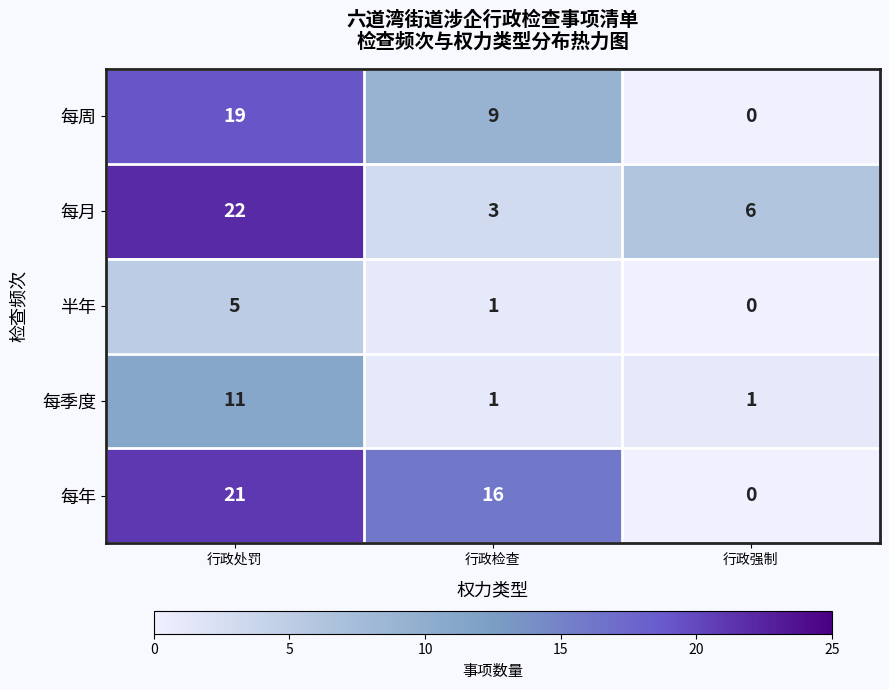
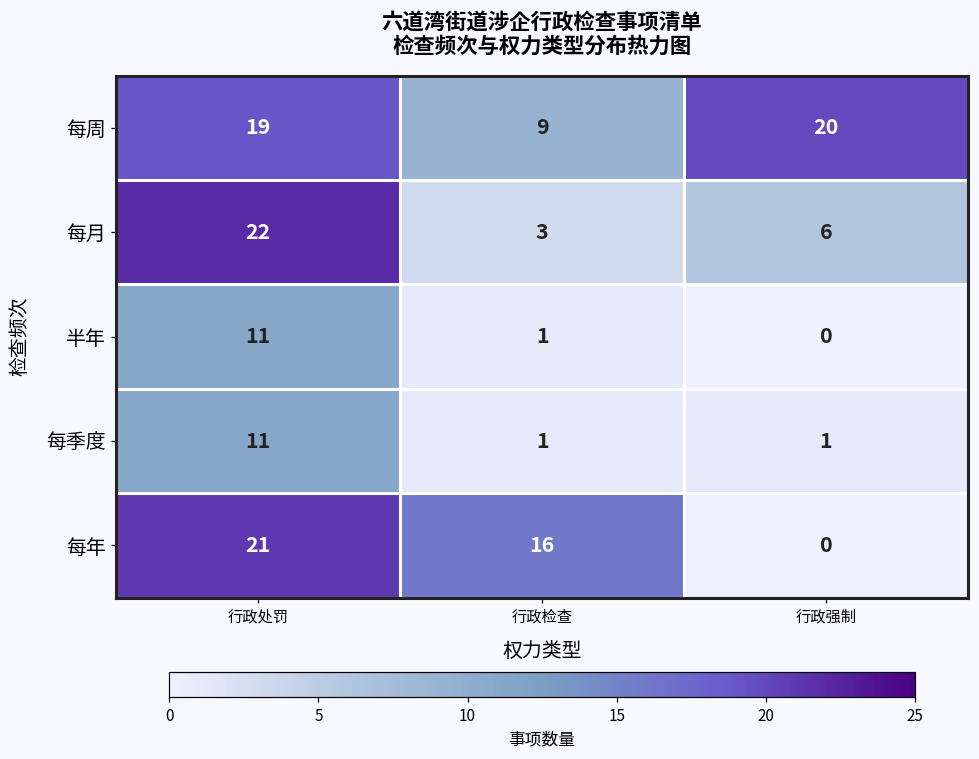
每周, 行政强制: 0 -> 20
半年, 行政处罚: 5 -> 11
